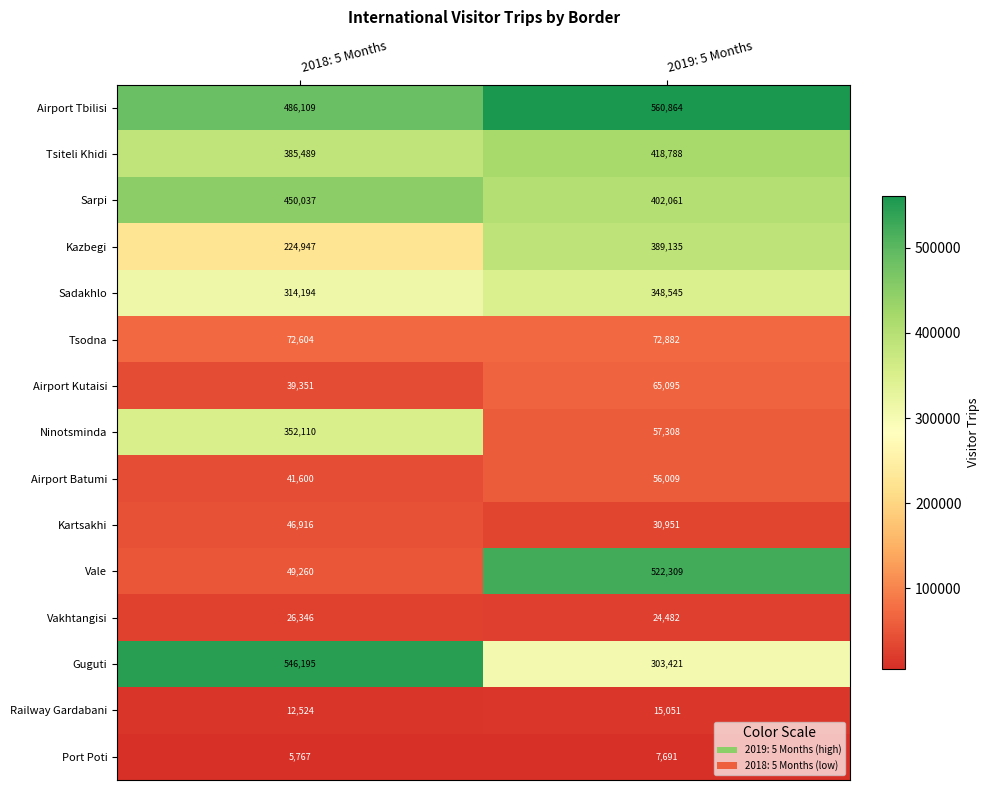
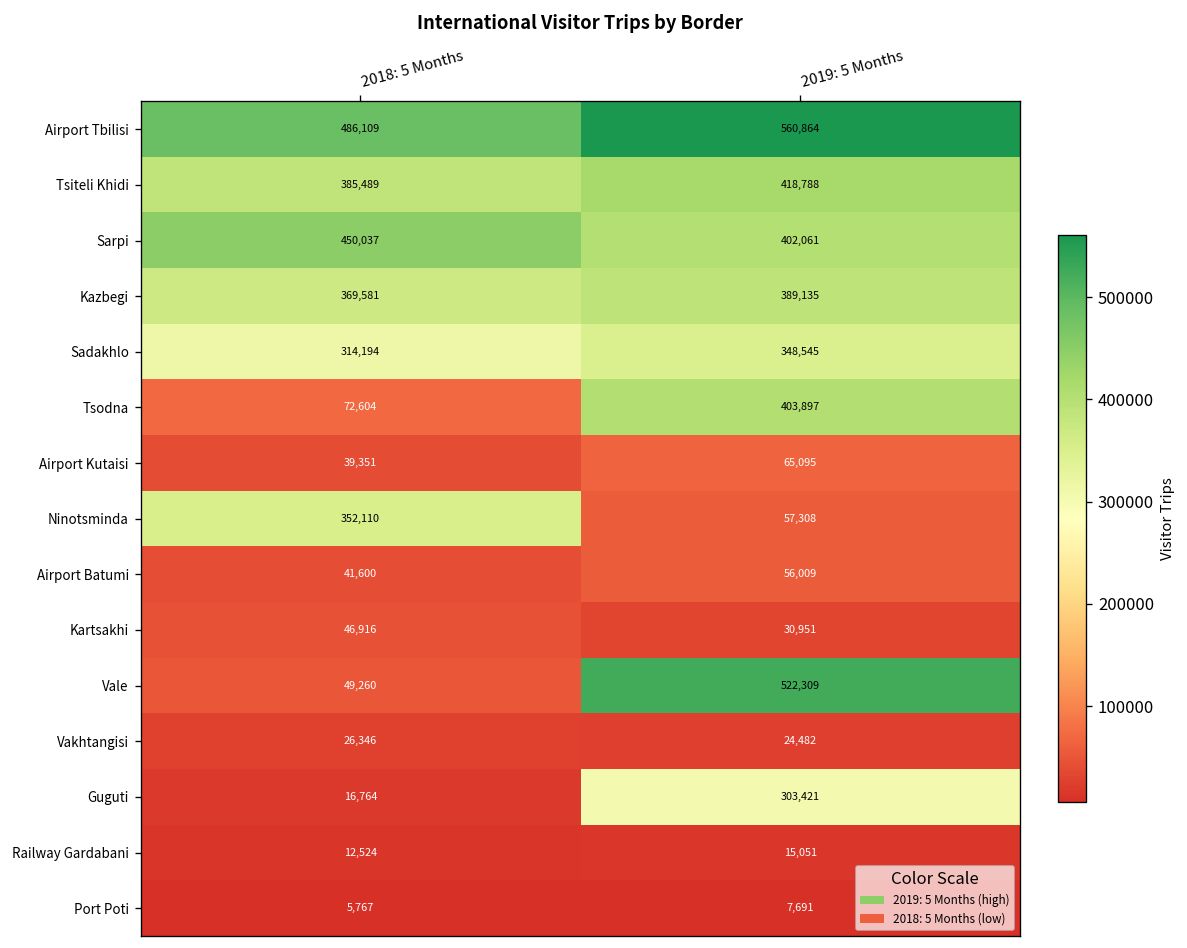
Kazbegi, 2018: 5 Months: 224,947 -> 369,581
Tsodna, 2019: 5 Months: 72,882 -> 403,897
Guguti, 2018: 5 Months: 546,195 -> 16,764
